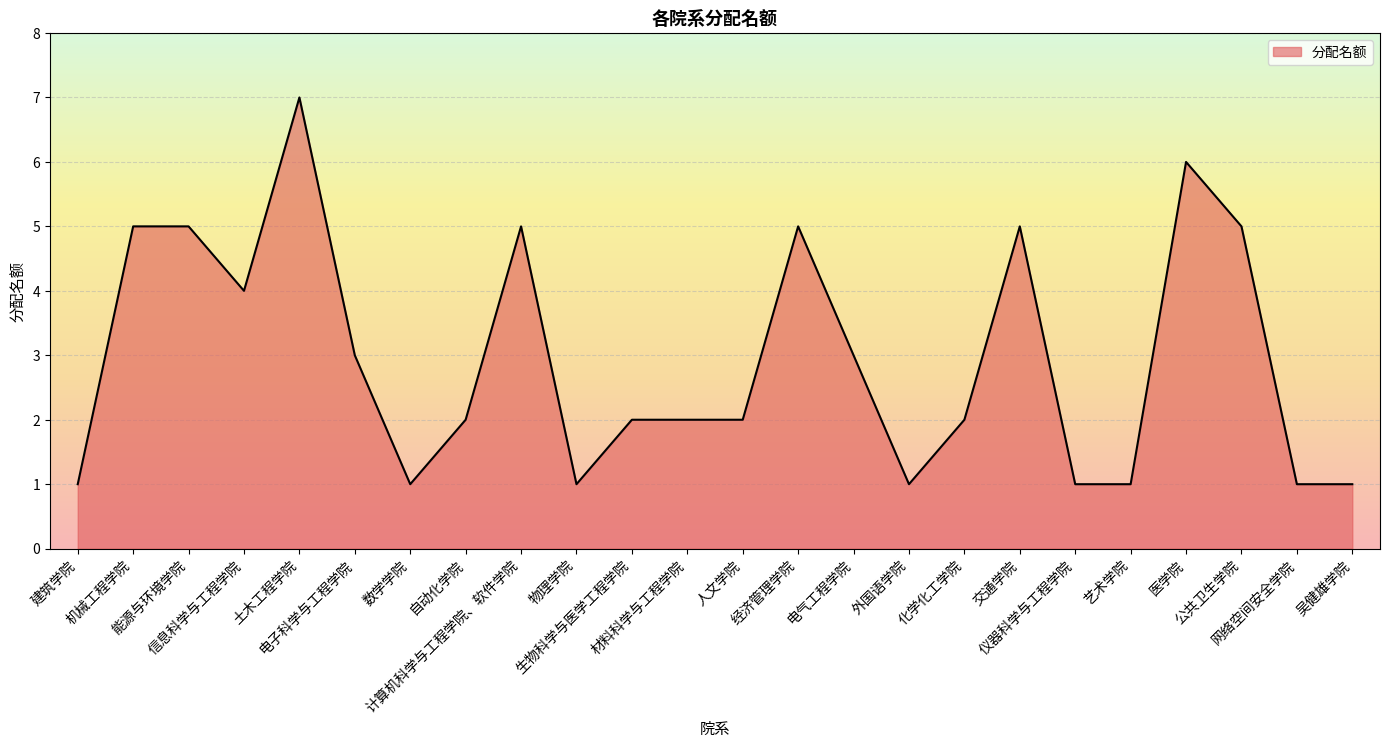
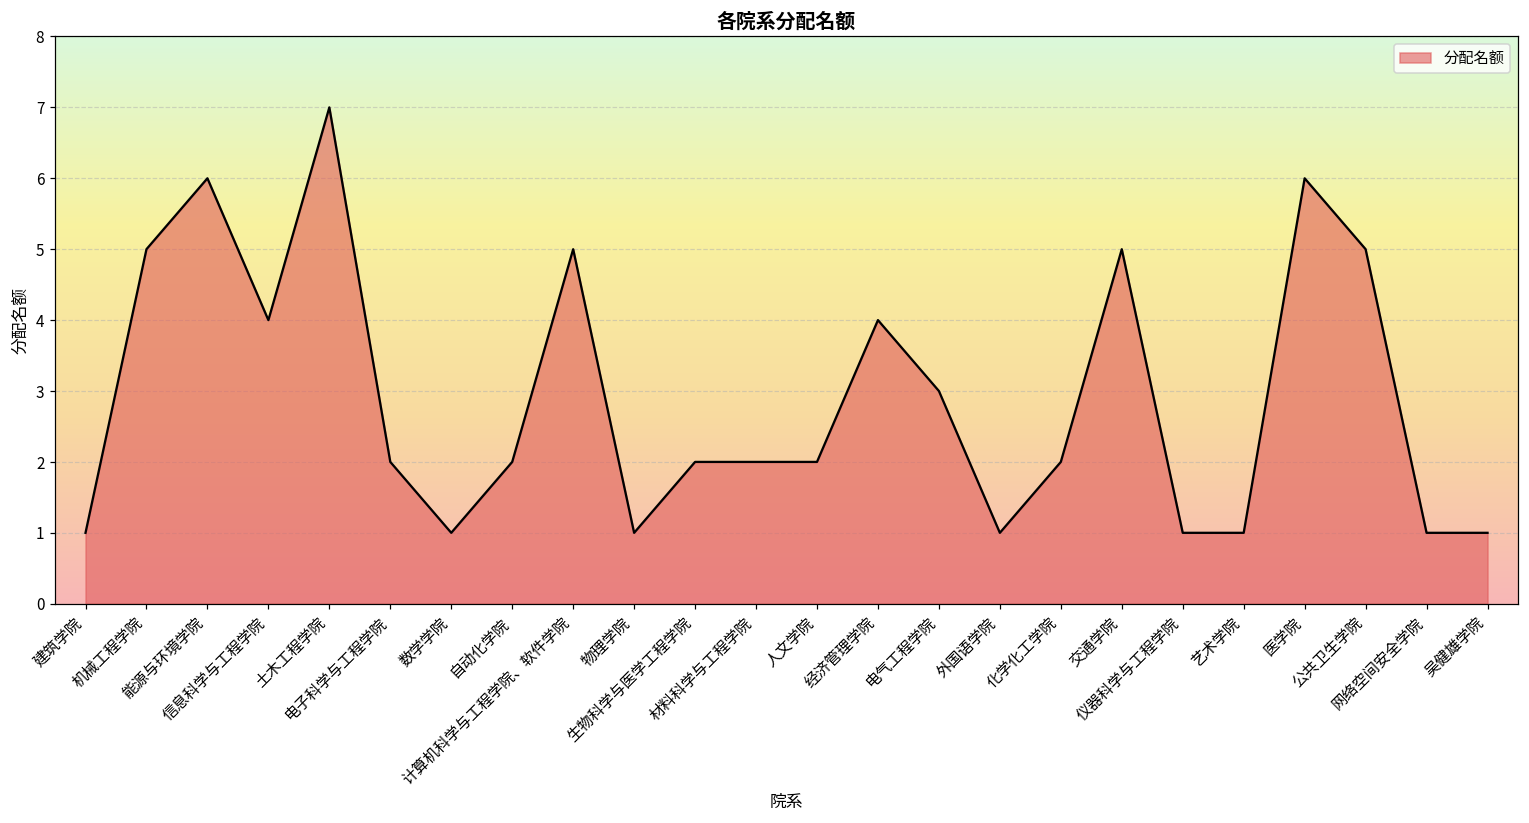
能源与环境学院: 5 -> 6
电子科学与工程学院: 3 -> 2
经济管理学院: 5 -> 4
